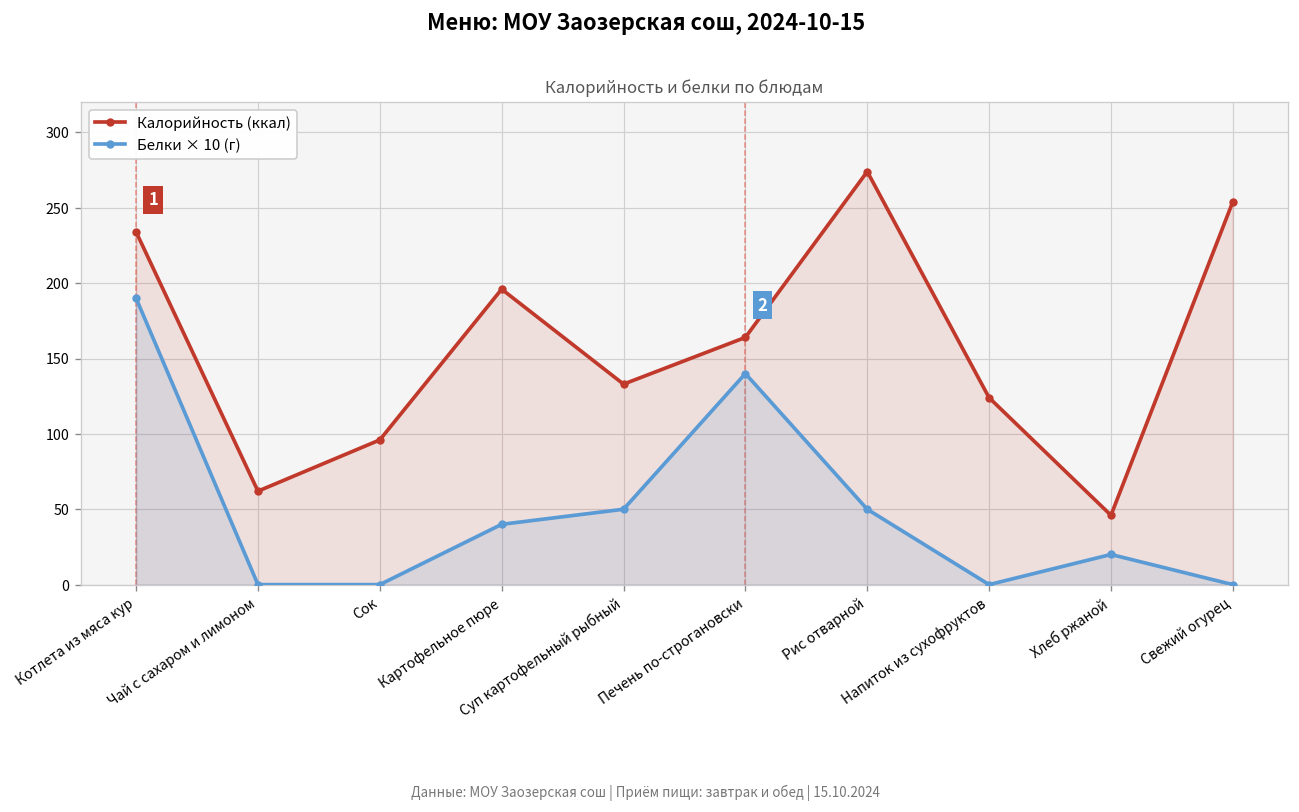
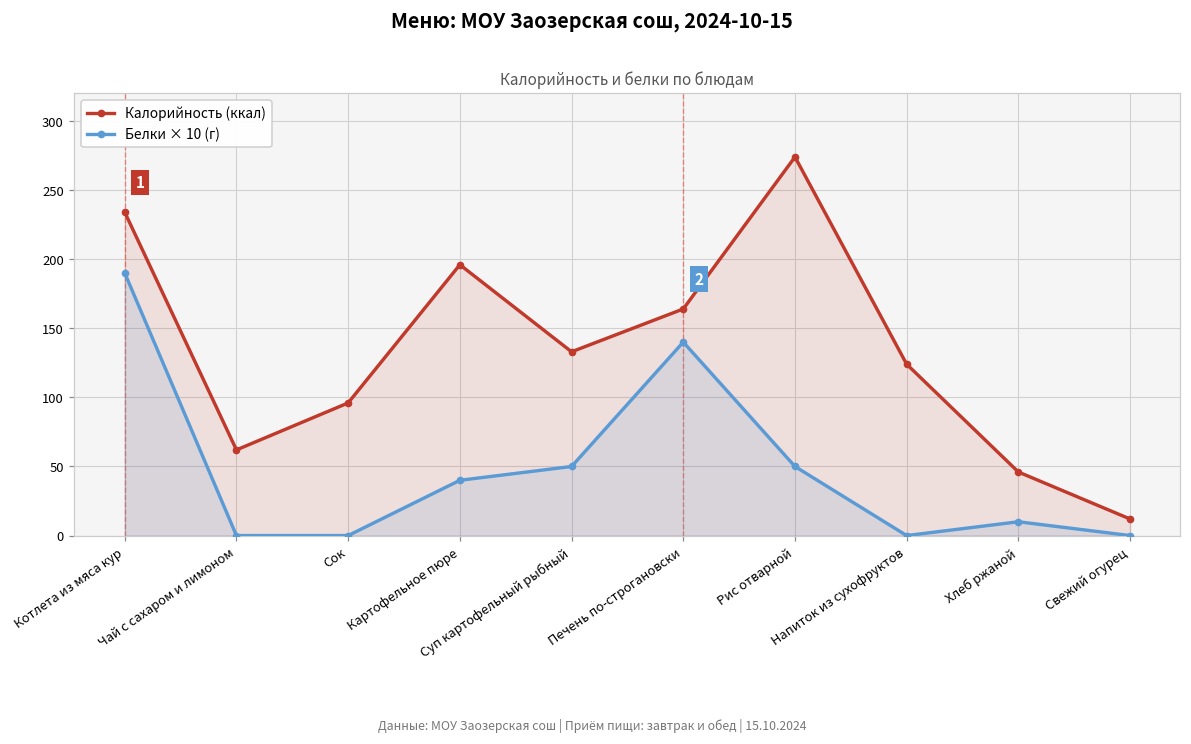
Белки × 10 (г), Хлеб ржаной: 20 -> 10
Калорийность (ккал), Свежий огурец: 254 -> 12
